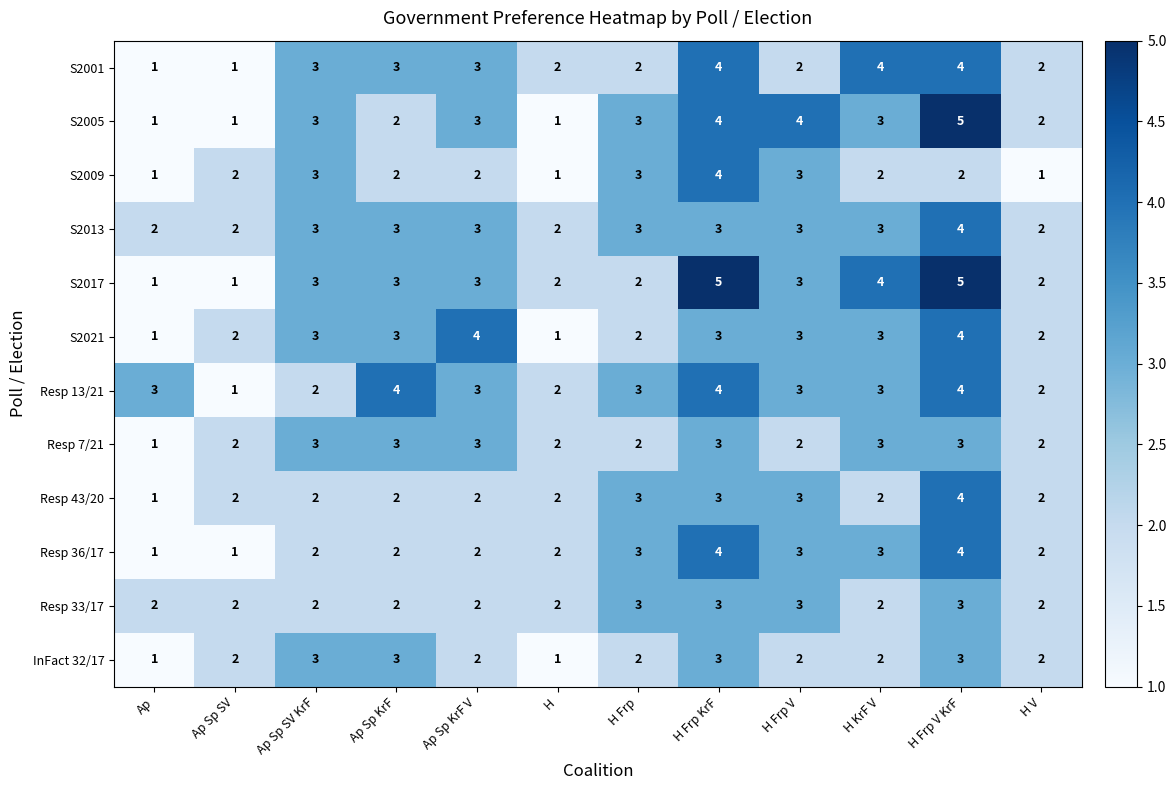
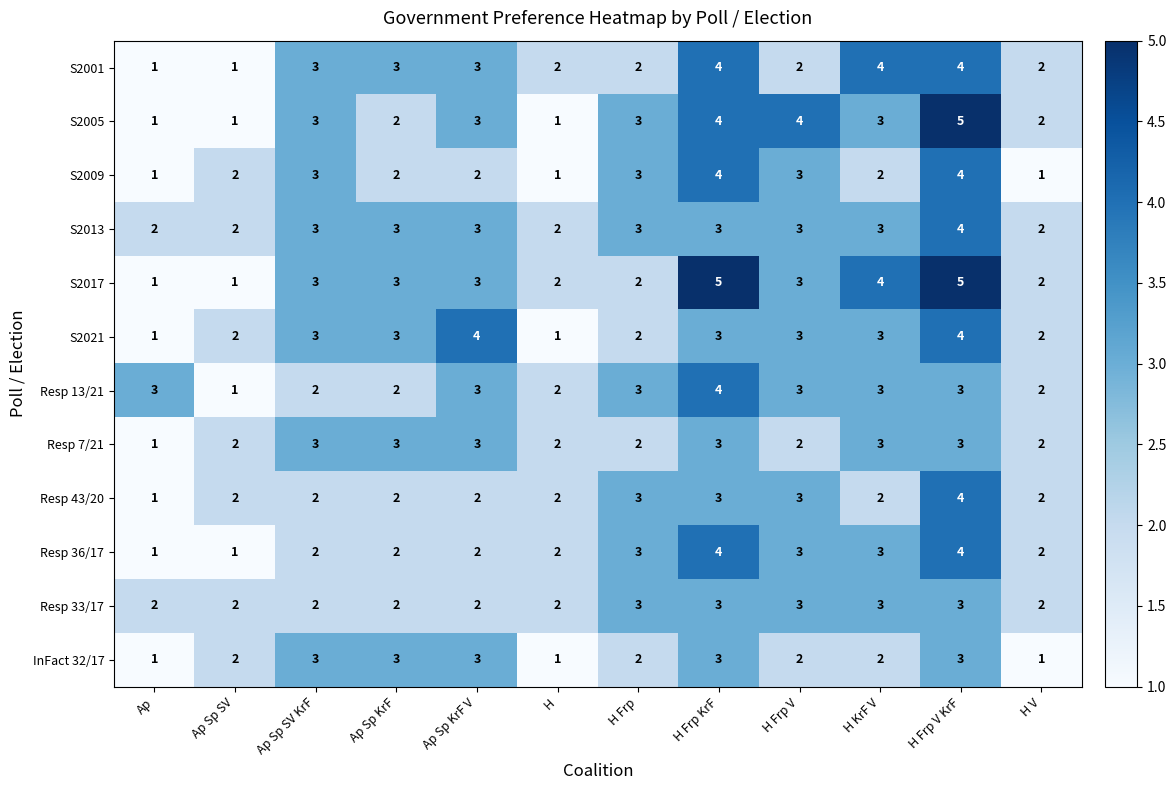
S2009, H Frp V KrF: 2 -> 4
Resp 13/21, Ap Sp KrF: 4 -> 2
Resp 13/21, H Frp V KrF: 4 -> 3
Resp 33/17, H KrF V: 2 -> 3
InFact 32/17, Ap Sp KrF V: 2 -> 3
InFact 32/17, H V: 2 -> 1
